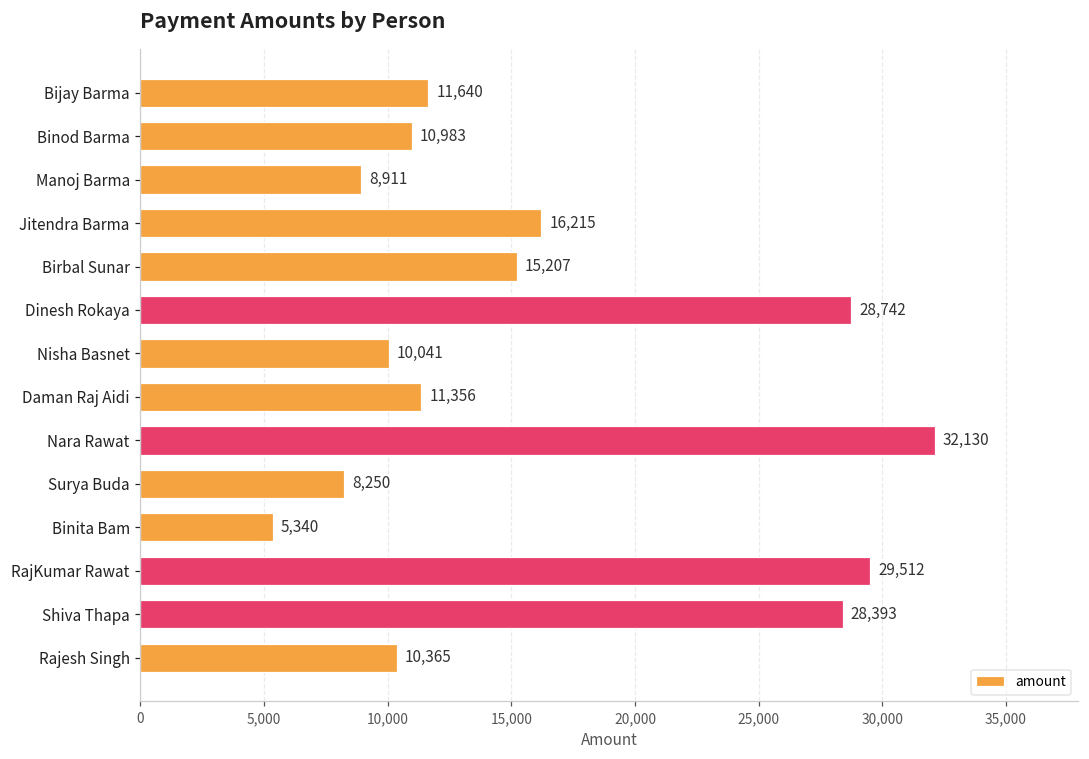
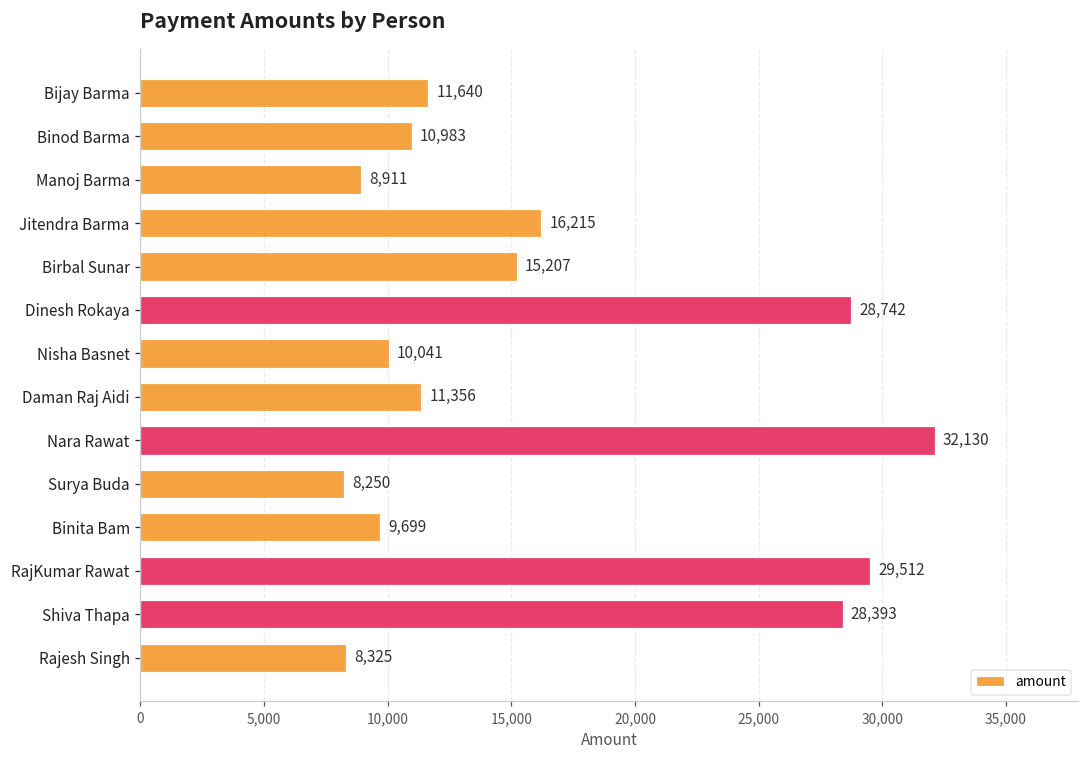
Binita Bam: 5,340 -> 9,699
Rajesh Singh: 10,365 -> 8,325
